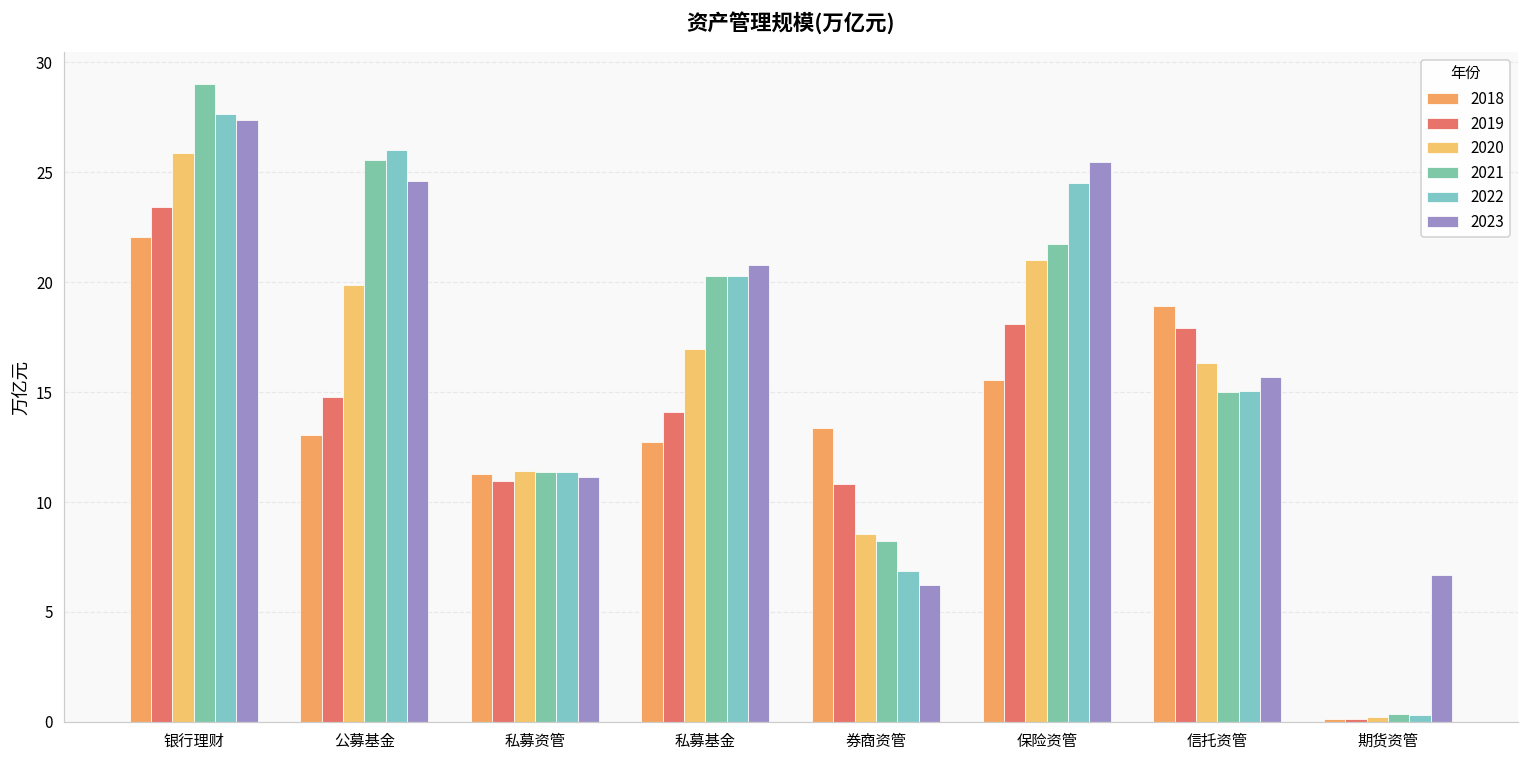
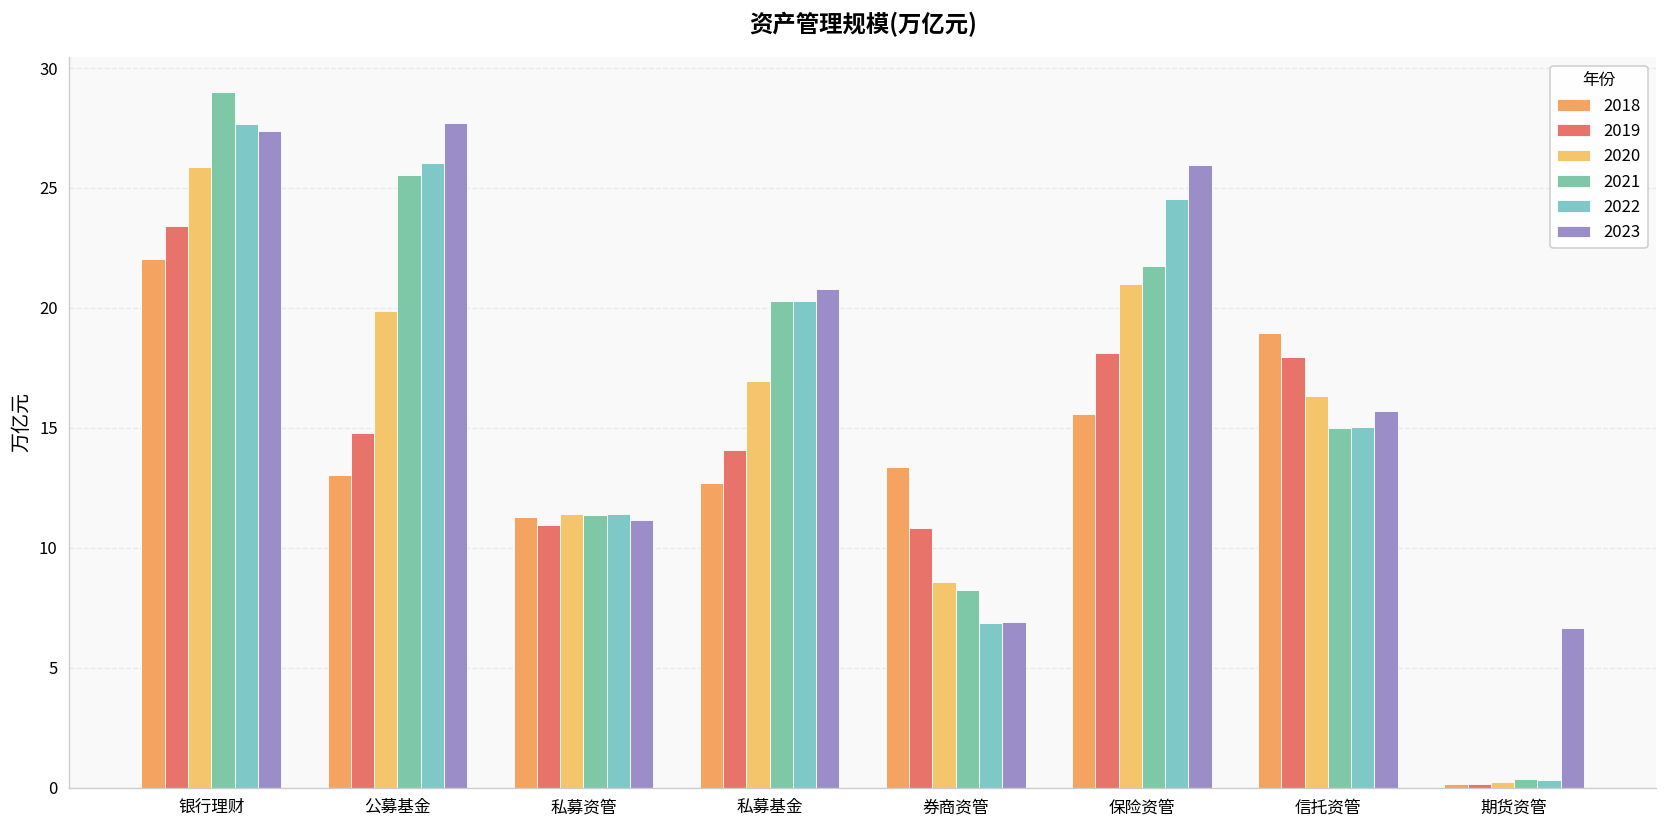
2023, 公募基金: 24.6 -> 27.7
2023, 券商资管: 6.3 -> 6.9
2023, 保险资管: 25.5 -> 26.0
